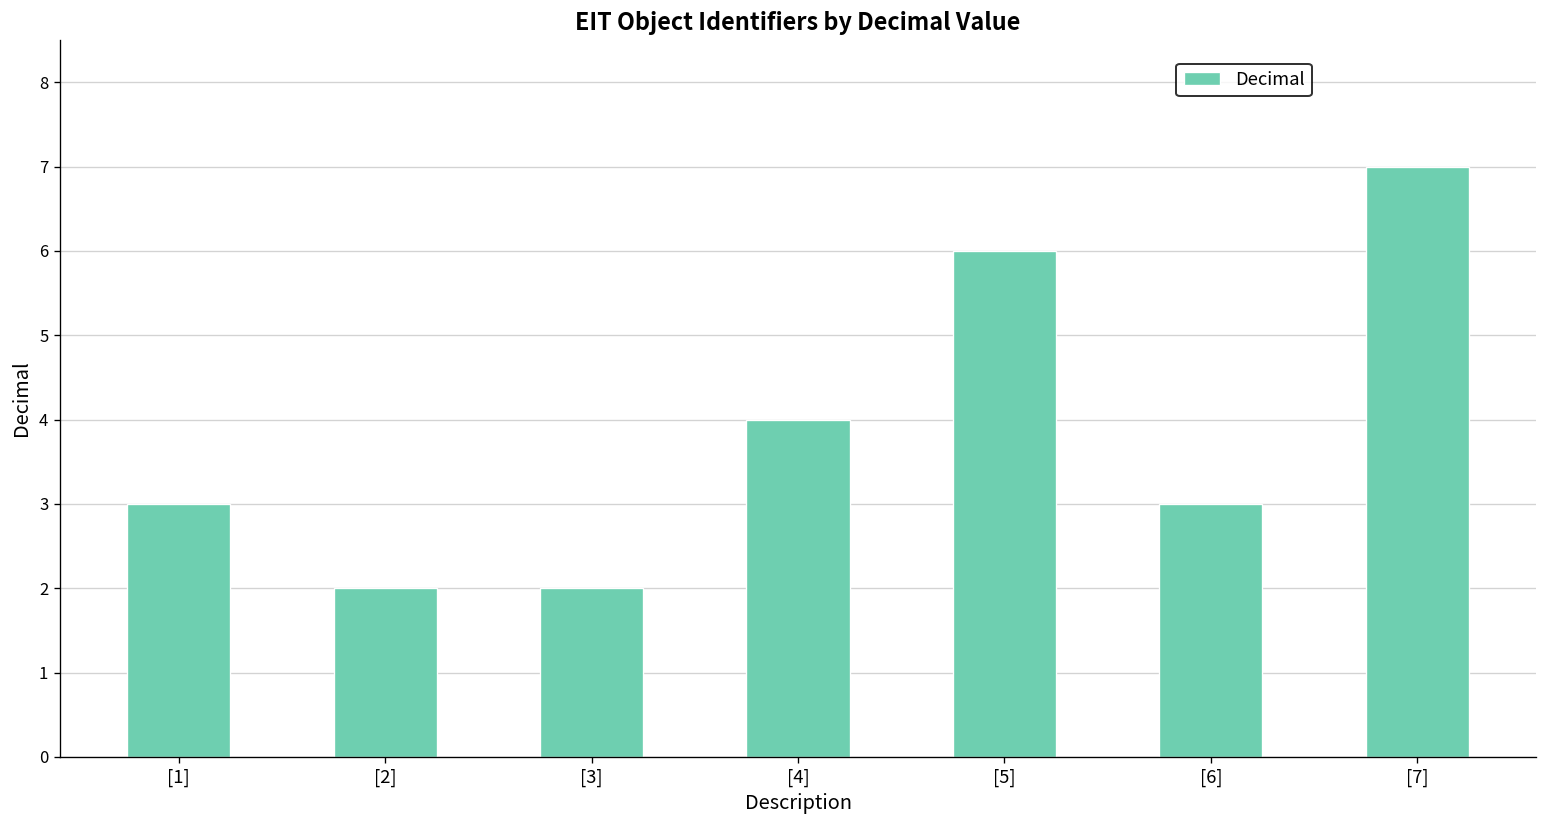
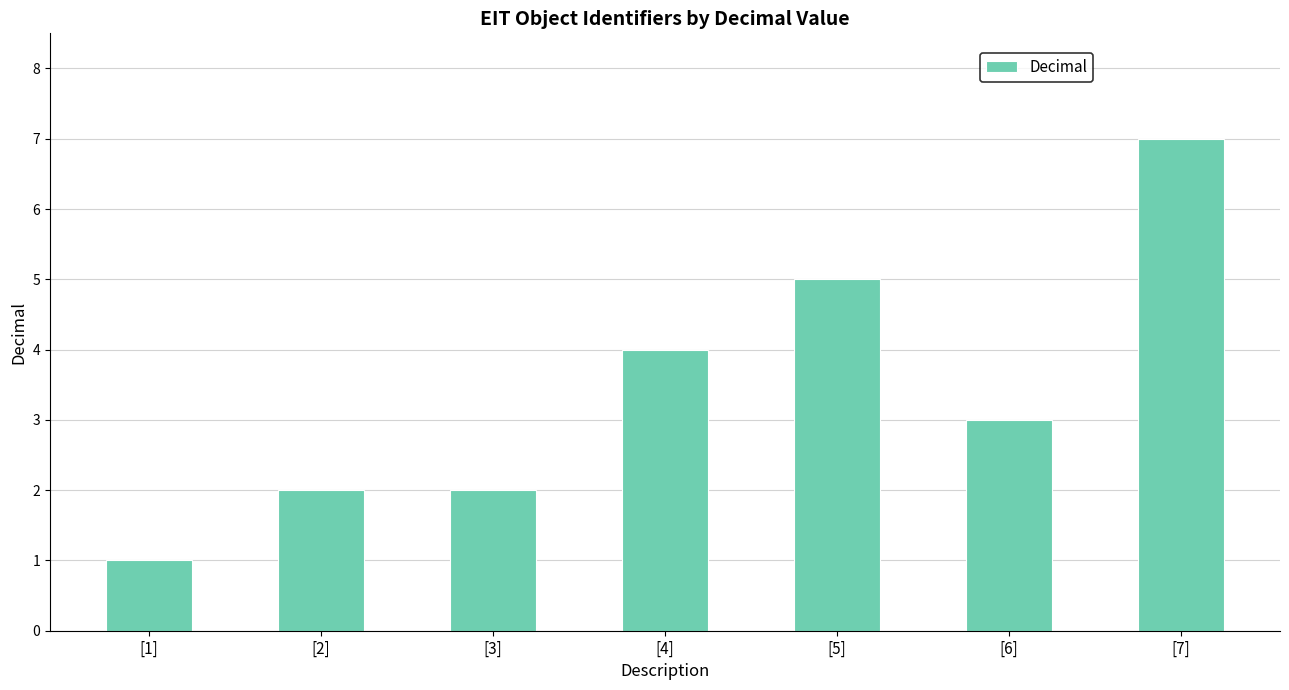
[1]: 3 -> 1
[5]: 6 -> 5
